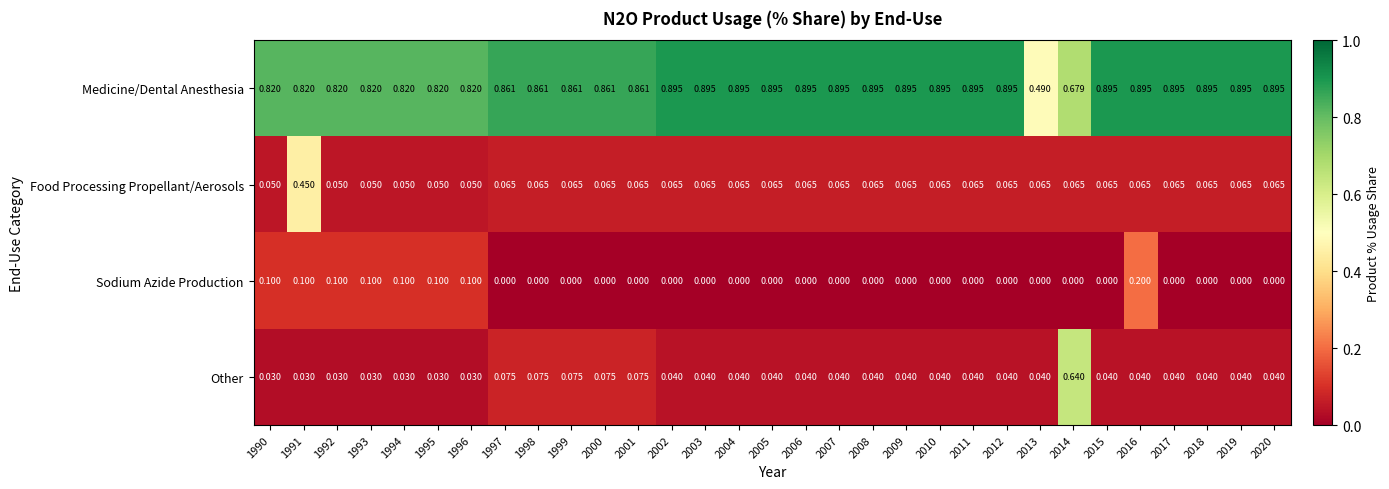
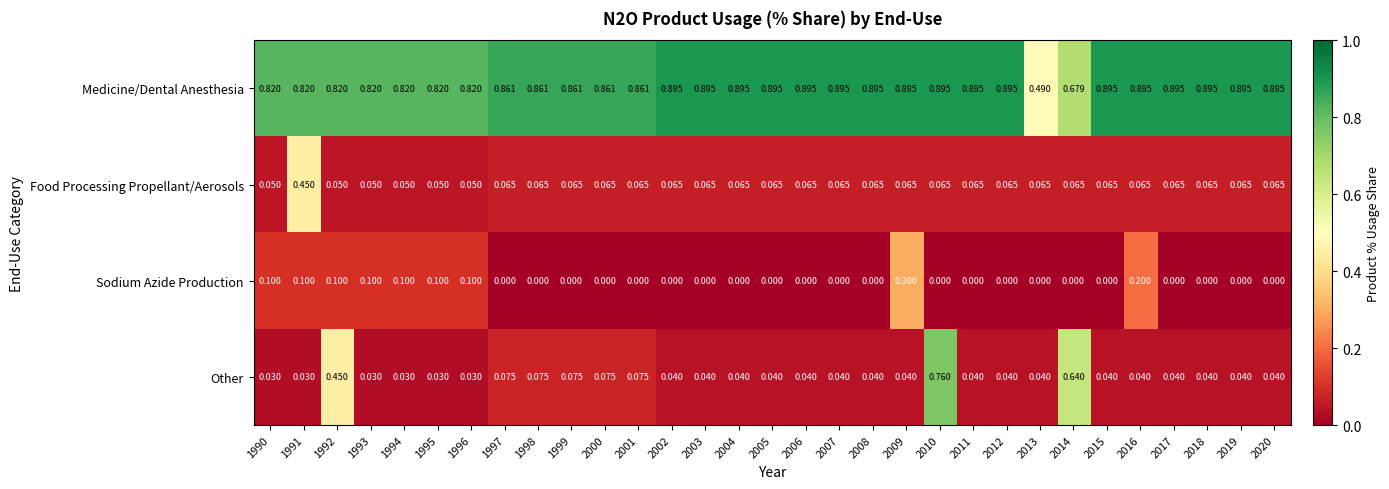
Sodium Azide Production, 2009: 0.000 -> 0.300
Other, 1992: 0.030 -> 0.450
Other, 2010: 0.040 -> 0.760
